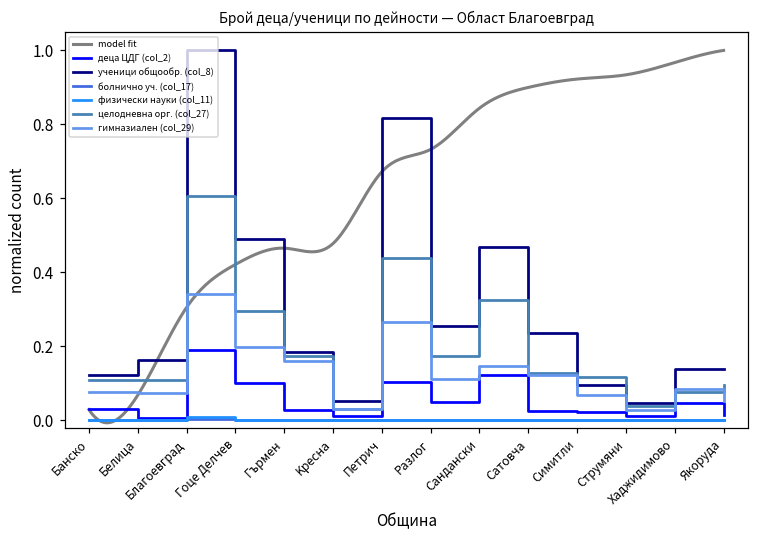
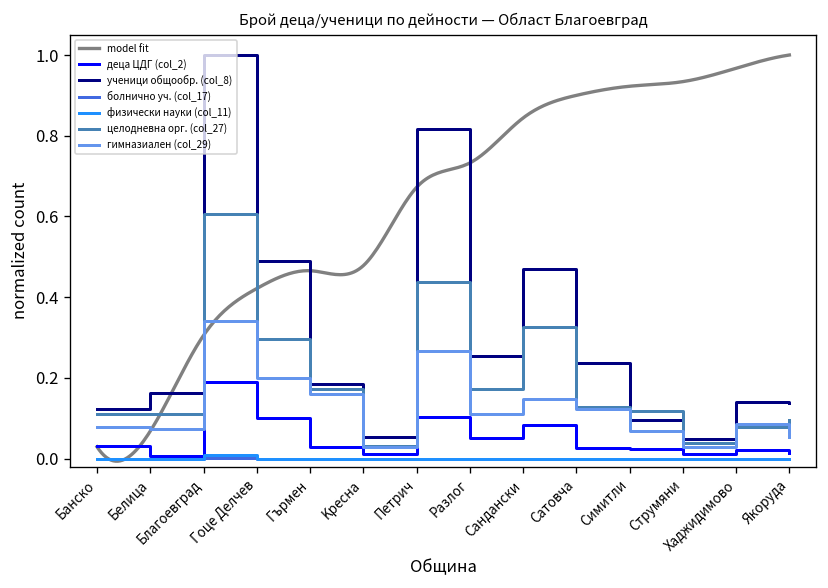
деца ЦДГ (col_2), Cандански: 0.12 -> 0.08
деца ЦДГ (col_2), Xаджидимово: 0.05 -> 0.02
